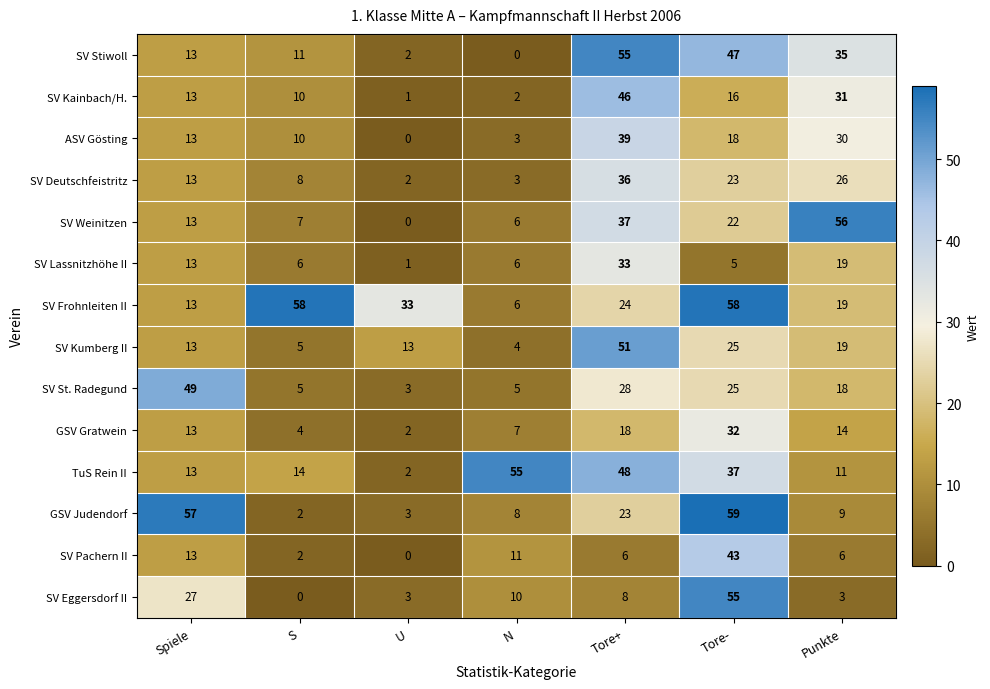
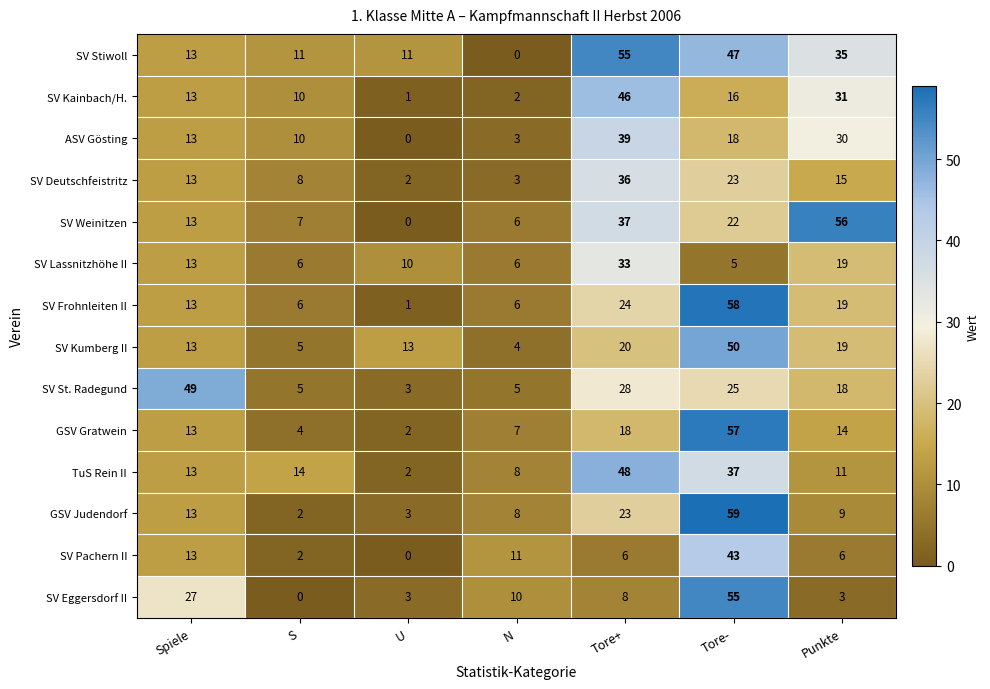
SV Stiwoll, U: 2 -> 11
SV Deutschfeistritz, Punkte: 26 -> 15
SV Lassnitzhöhe II, U: 1 -> 10
SV Frohnleiten II, S: 58 -> 6
SV Frohnleiten II, U: 33 -> 1
SV Kumberg II, Tore+: 51 -> 20
SV Kumberg II, Tore-: 25 -> 50
GSV Gratwein, Tore-: 32 -> 57
TuS Rein II, N: 55 -> 8
GSV Judendorf, Spiele: 57 -> 13
